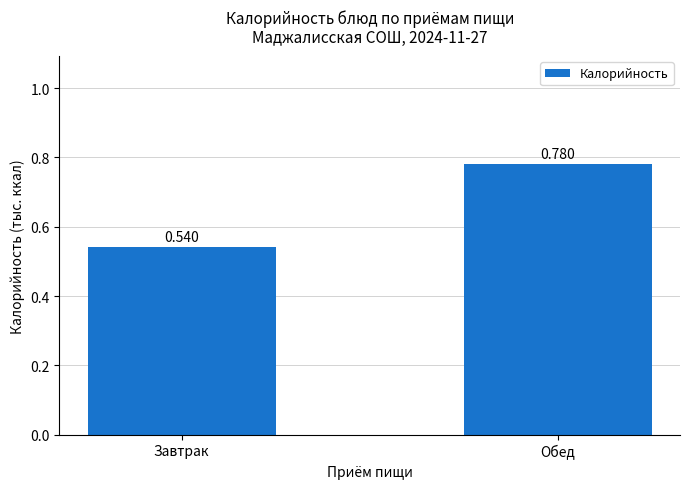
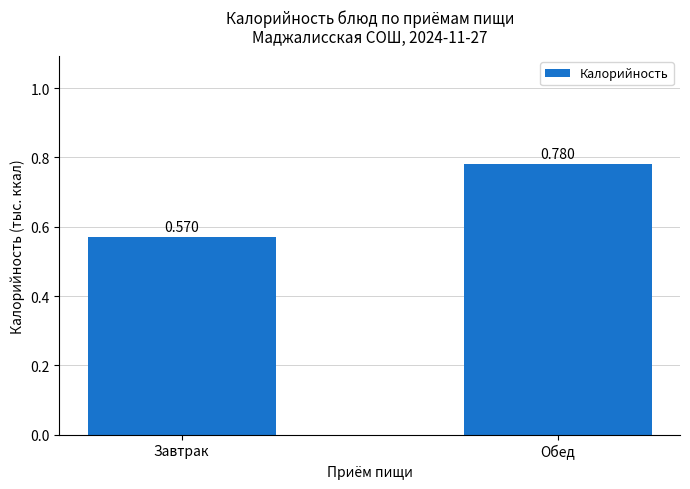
Завтрак: 0.540 -> 0.570
